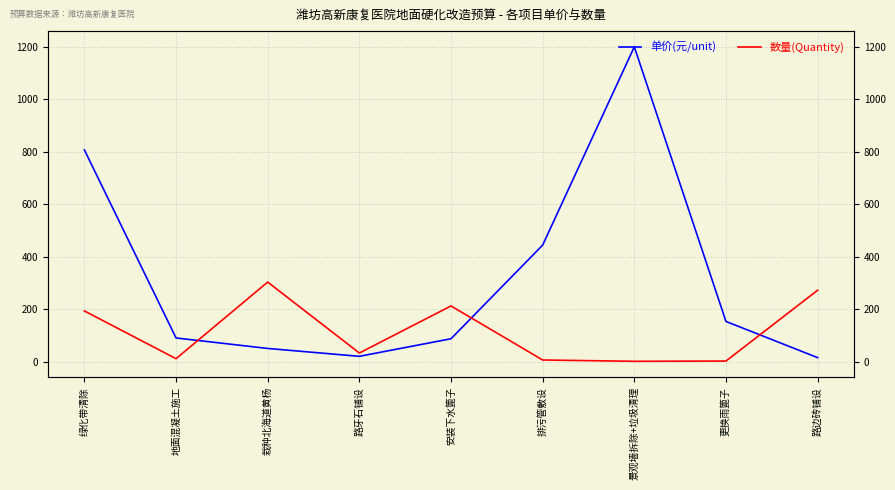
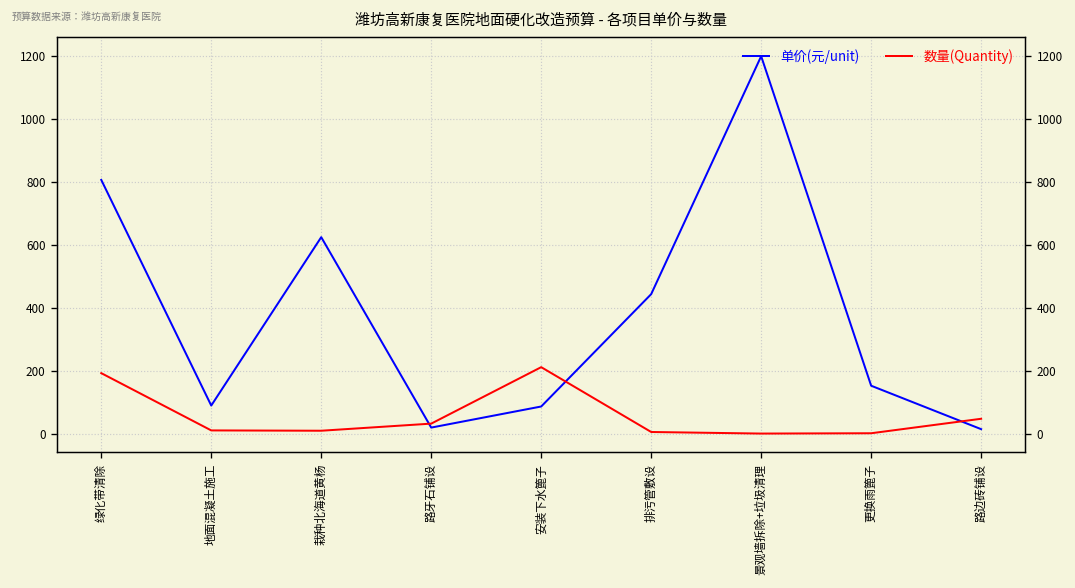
单价(元/unit), 栽种北海道黄杨: 50 -> 630
数量(Quantity), 栽种北海道黄杨: 300 -> 10
数量(Quantity), 路边砖铺设: 270 -> 50
